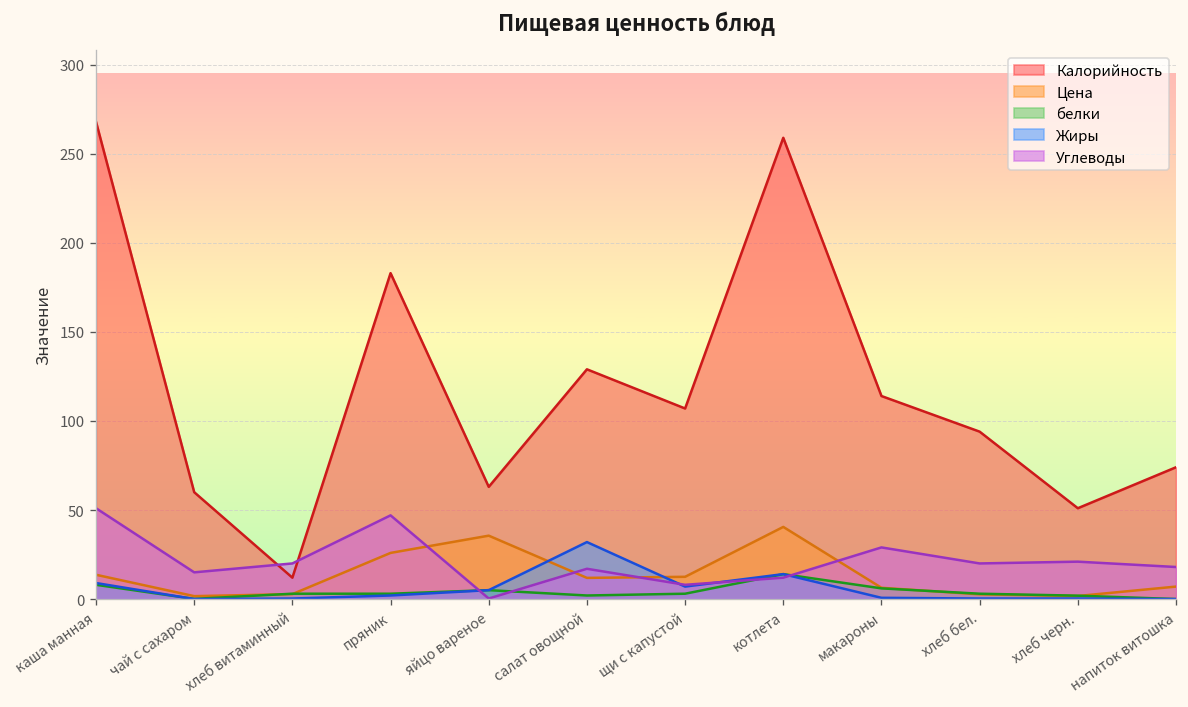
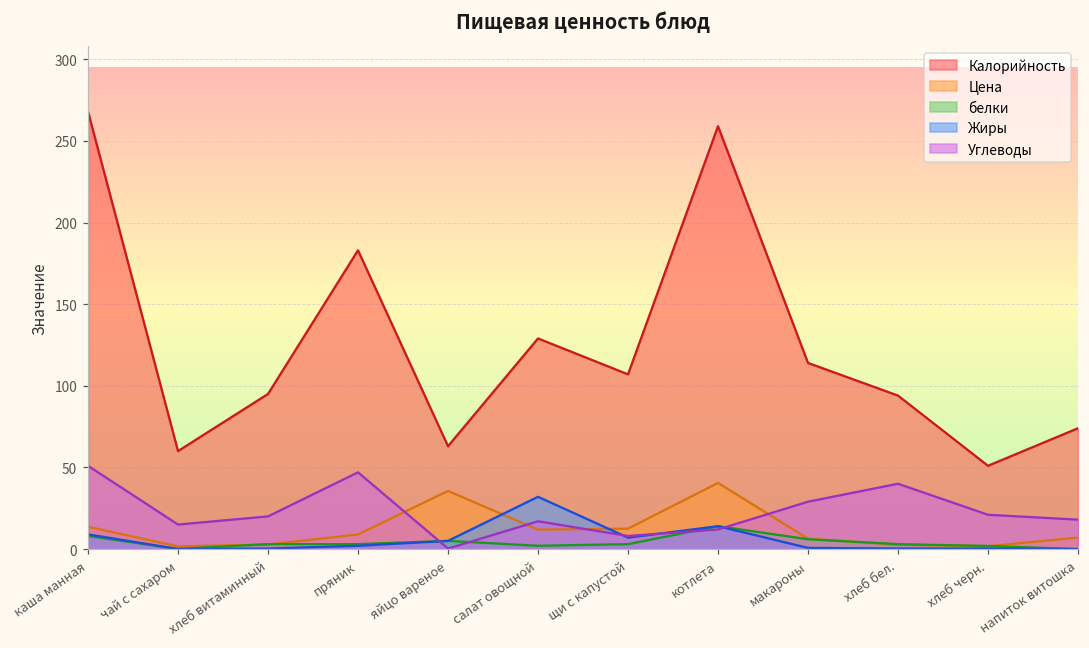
Калорийность, хлеб витаминный: 12 -> 95
Цена, пряник: 26 -> 9
Углеводы, хлеб бел.: 20 -> 40
